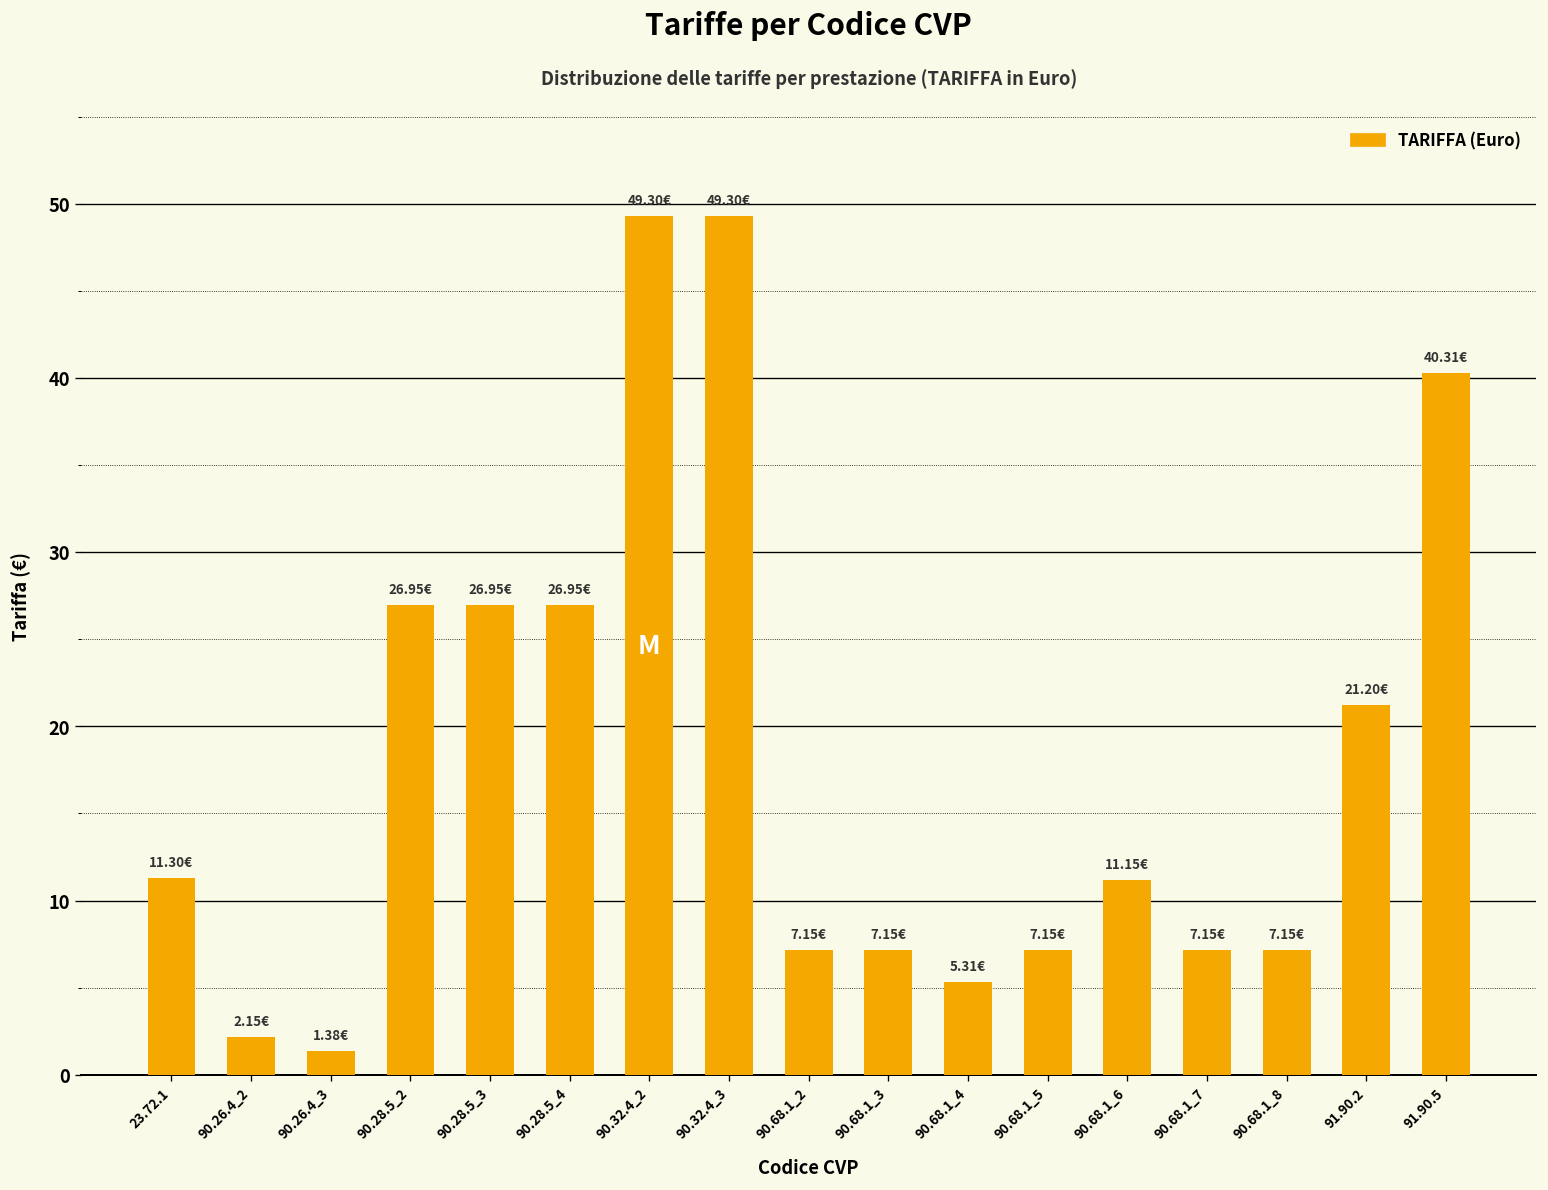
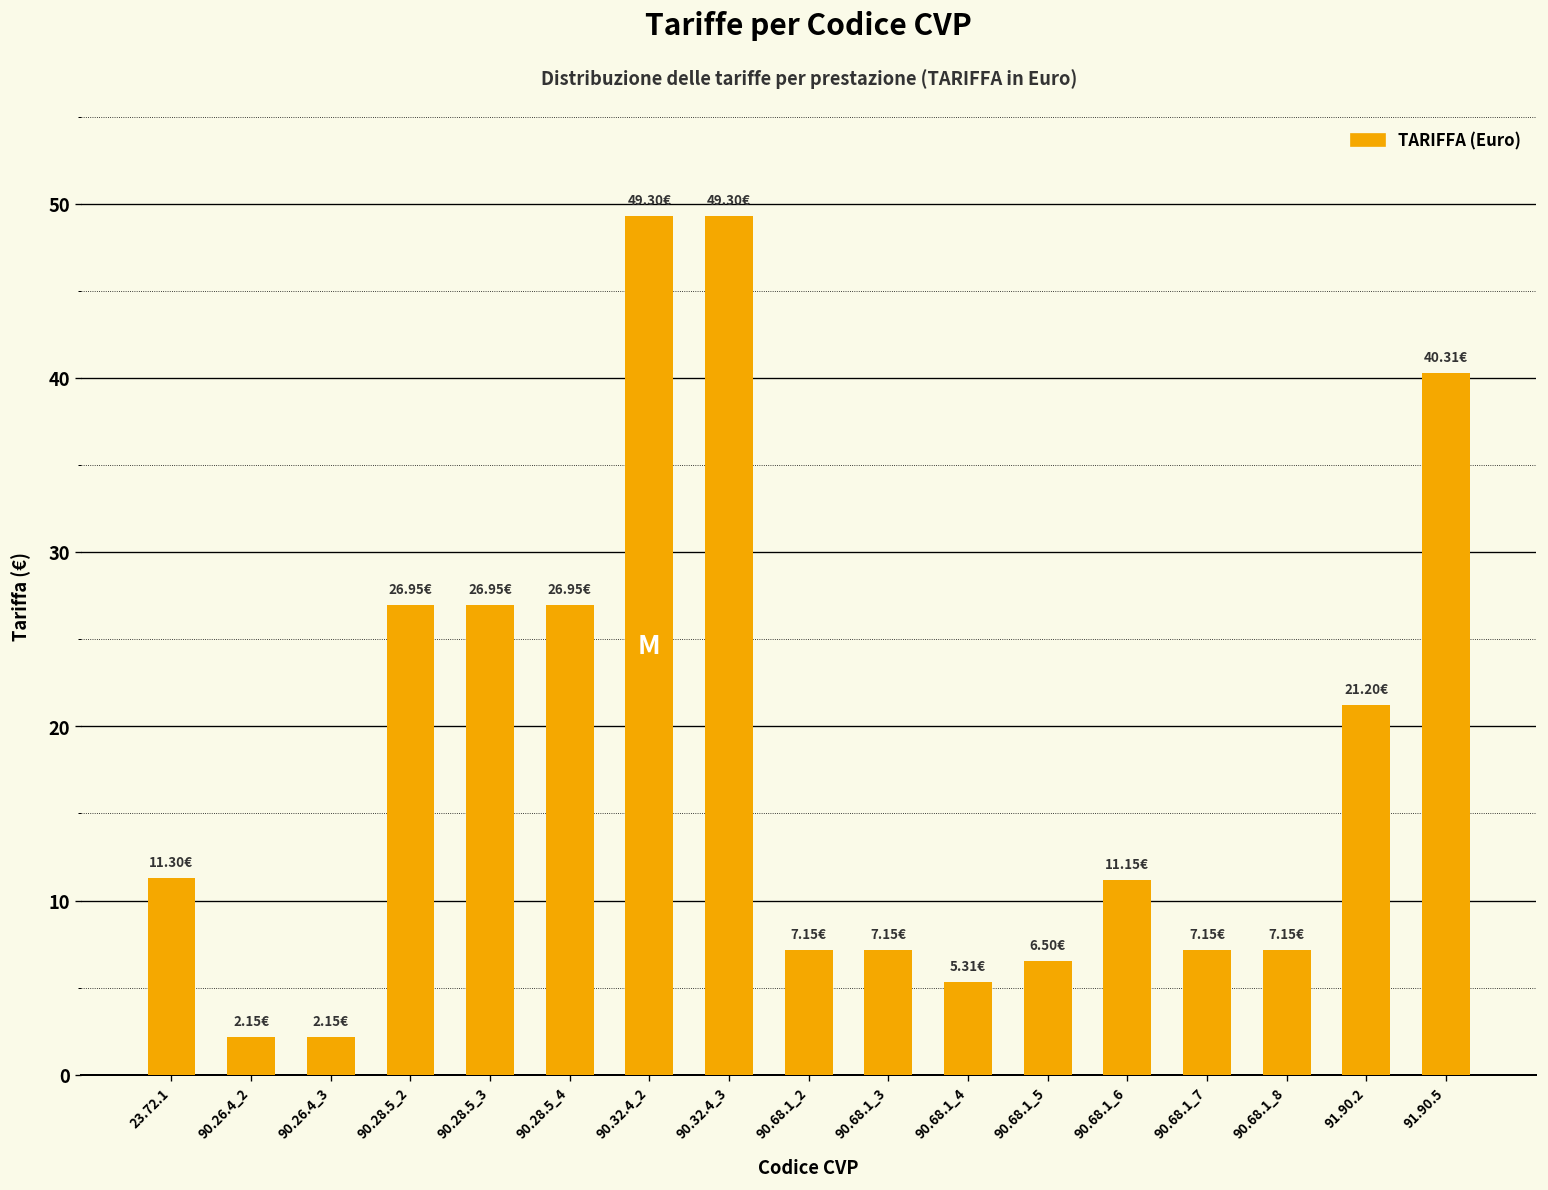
90.26.4_3: 1.38€ -> 2.15€
90.68.1_5: 7.15€ -> 6.50€
